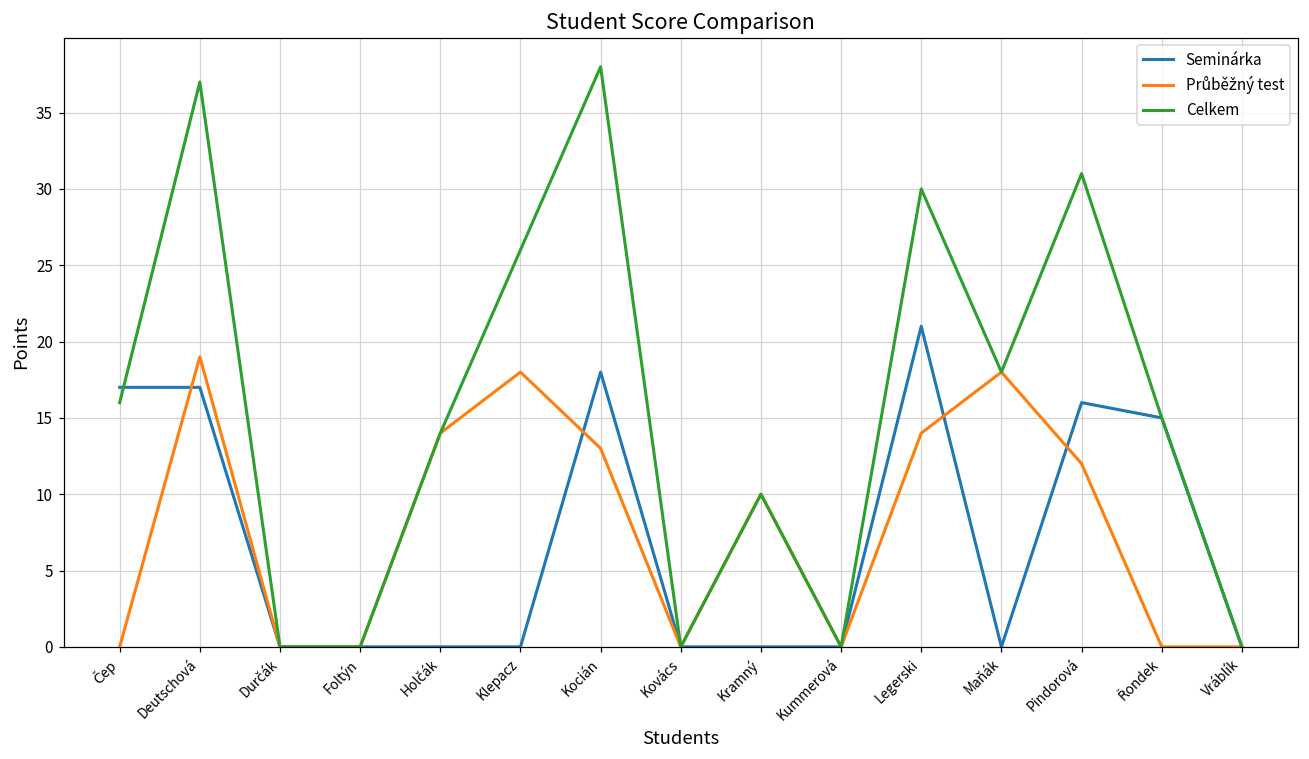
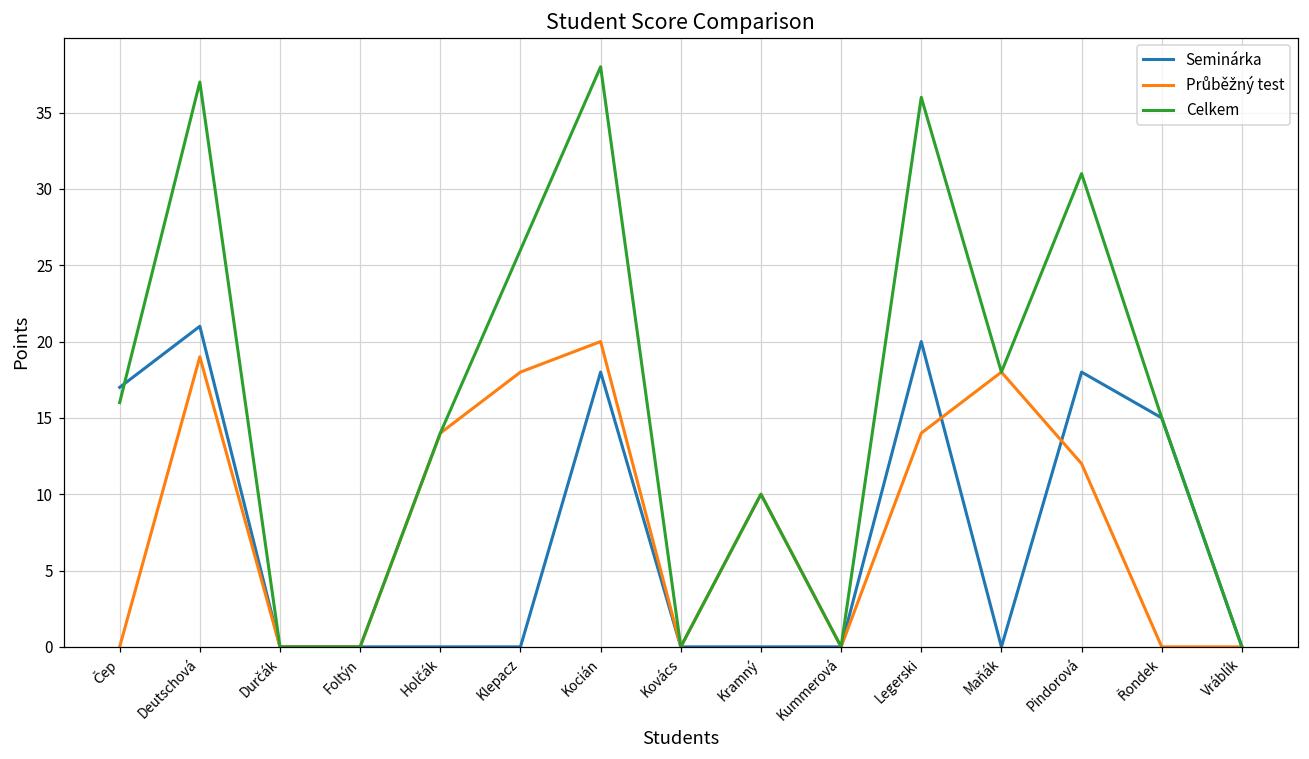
Seminárka, Deutschová: 17 -> 21
Průběžný test, Kocián: 13 -> 20
Seminárka, Legerski: 21 -> 20
Celkem, Legerski: 30 -> 36
Seminárka, Pindorová: 16 -> 18
